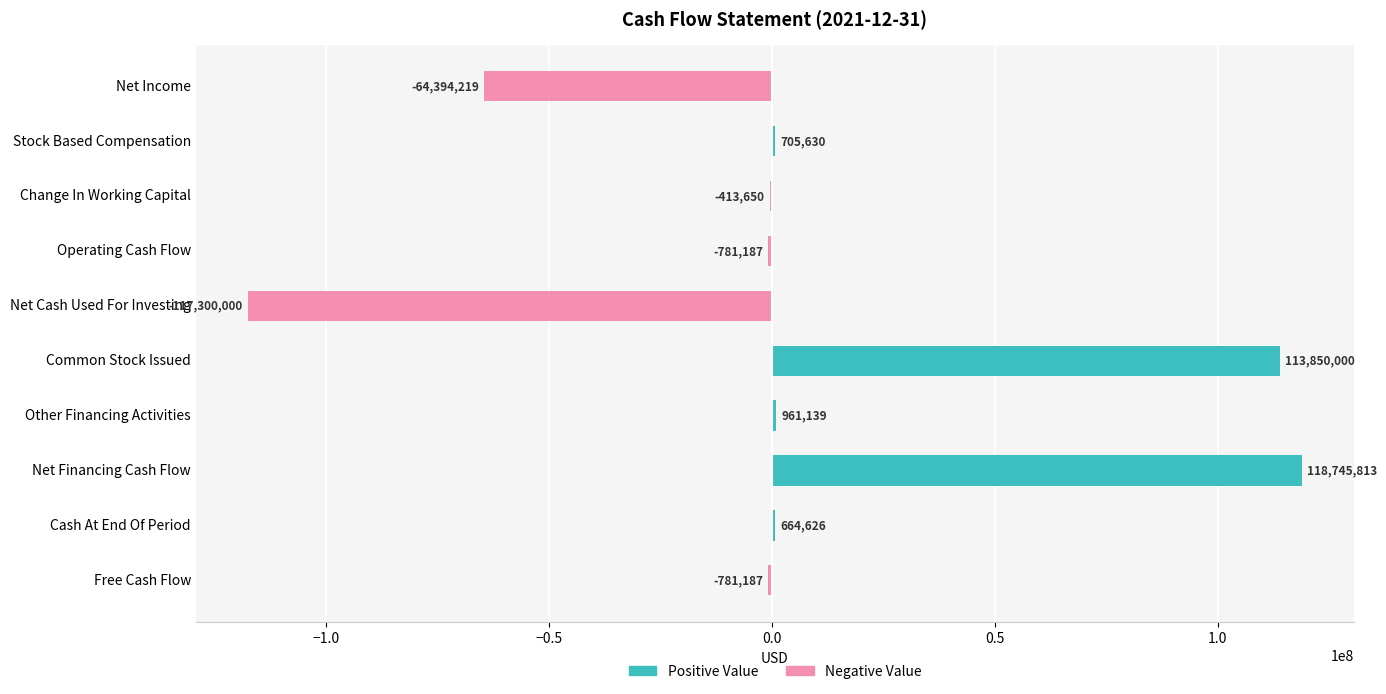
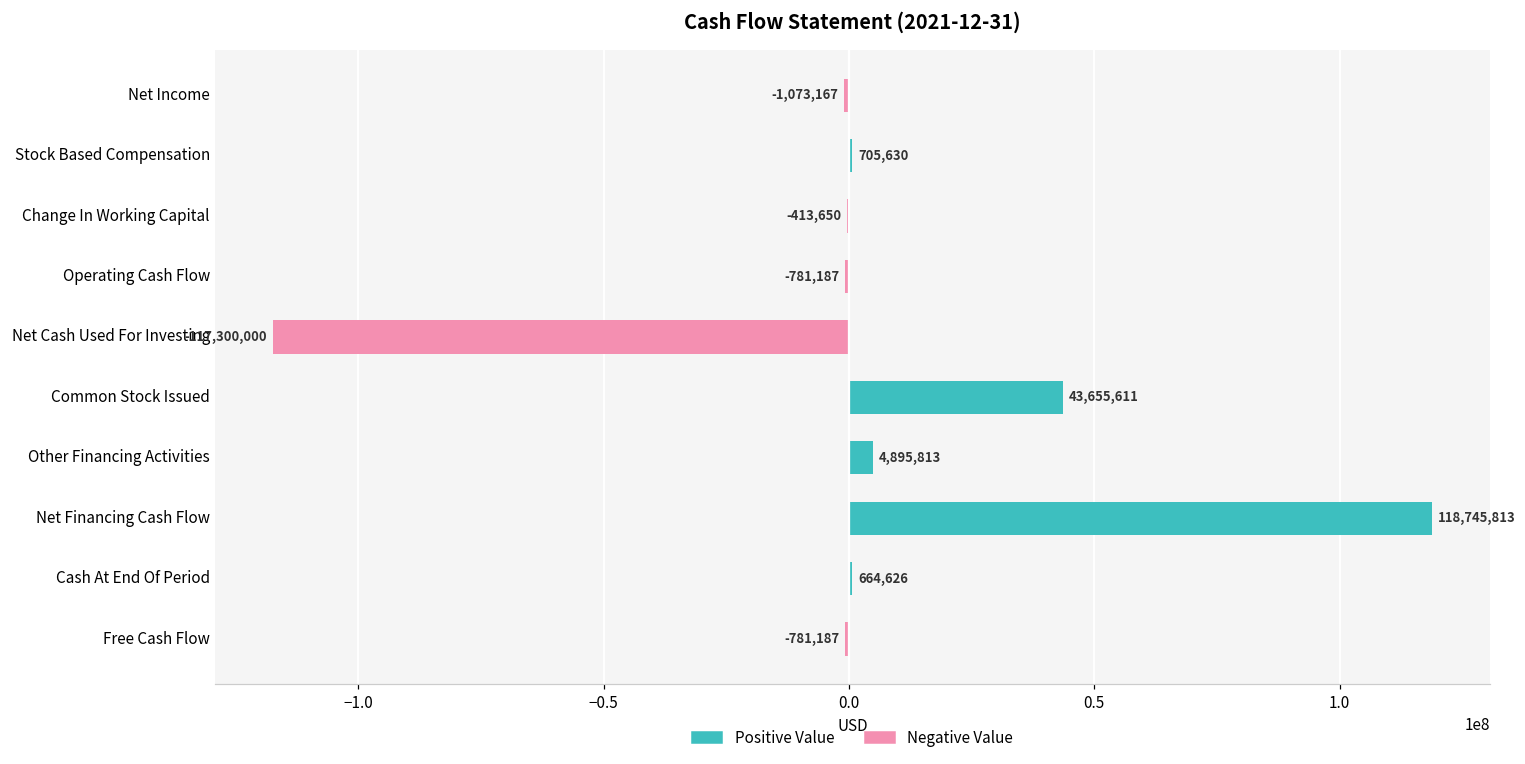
Negative Value, Net Income: -64,394,219 -> -1,073,167
Positive Value, Common Stock Issued: 113,850,000 -> 43,655,611
Positive Value, Other Financing Activities: 961,139 -> 4,895,813
